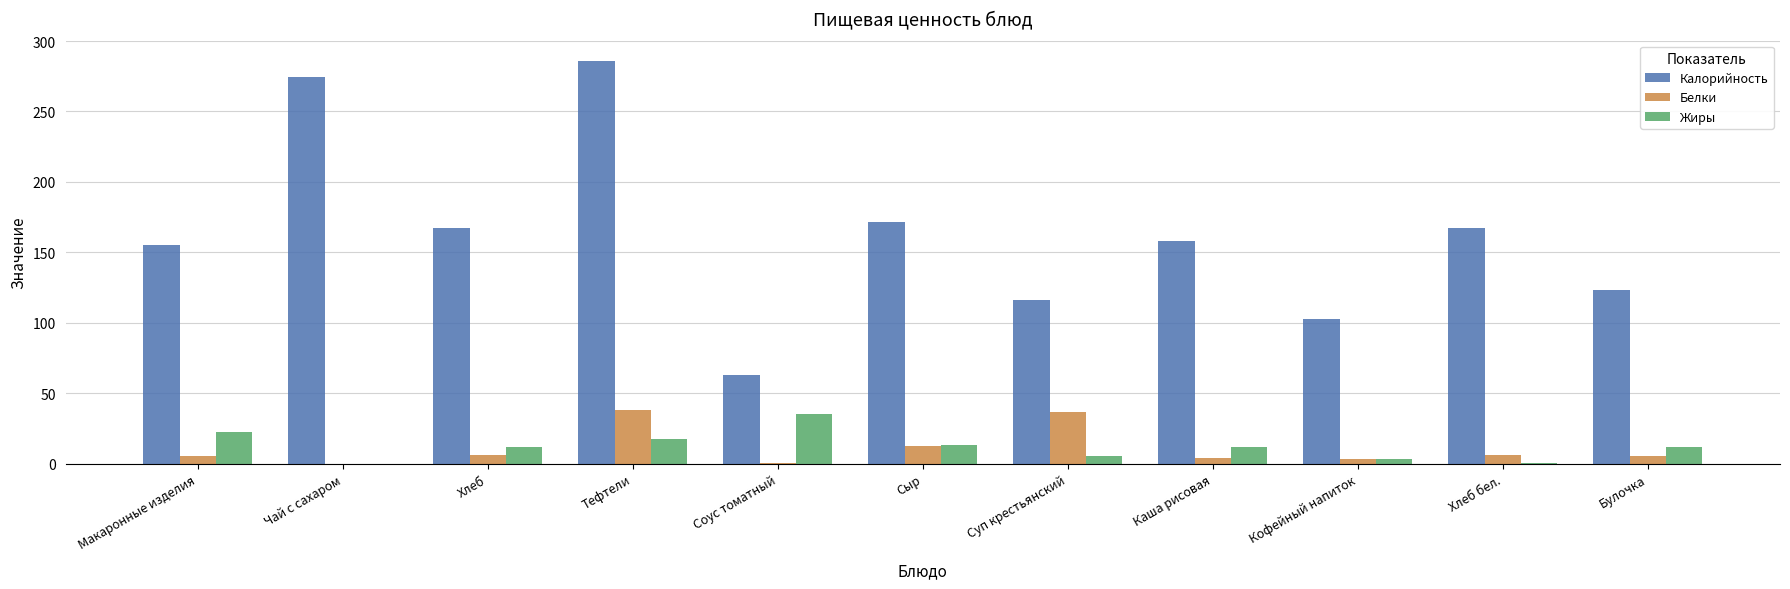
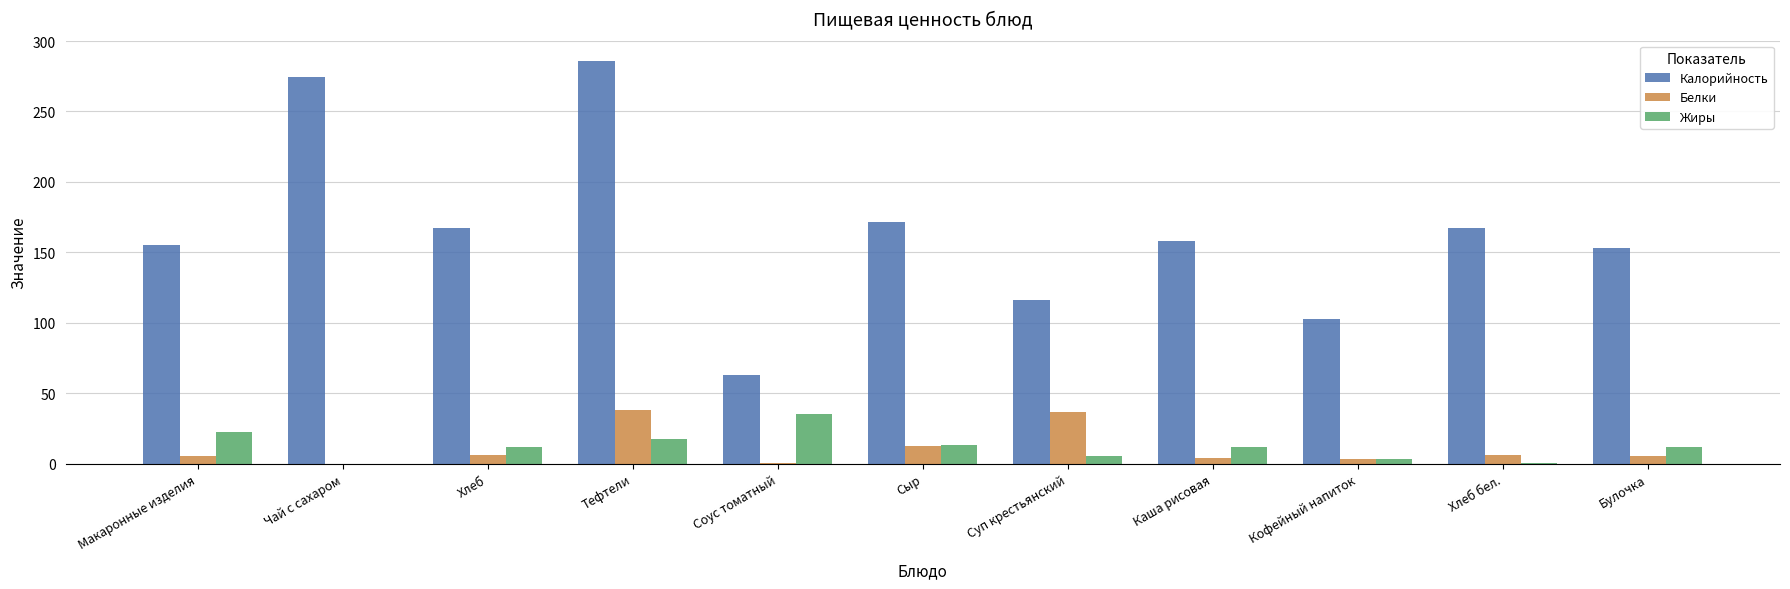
Калорийность, Булочка: 123 -> 153
